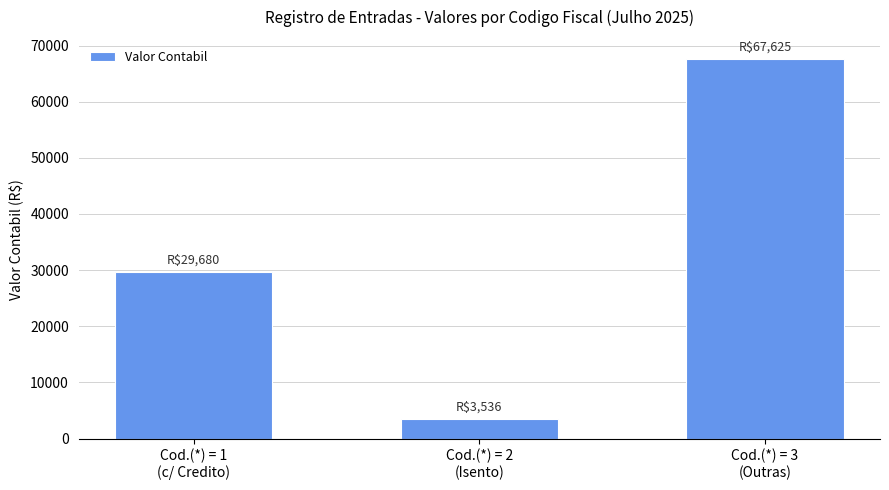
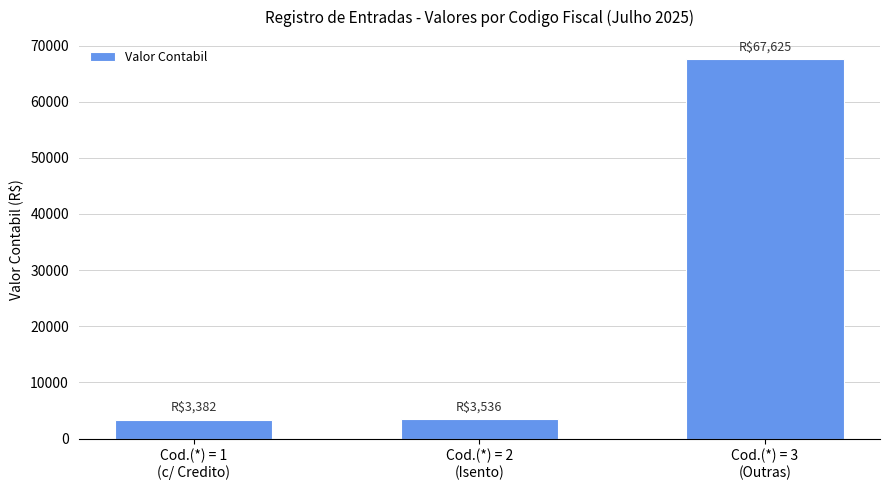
Cod.(*) = 1 (c/ Credito): $29,680 -> $3,382
